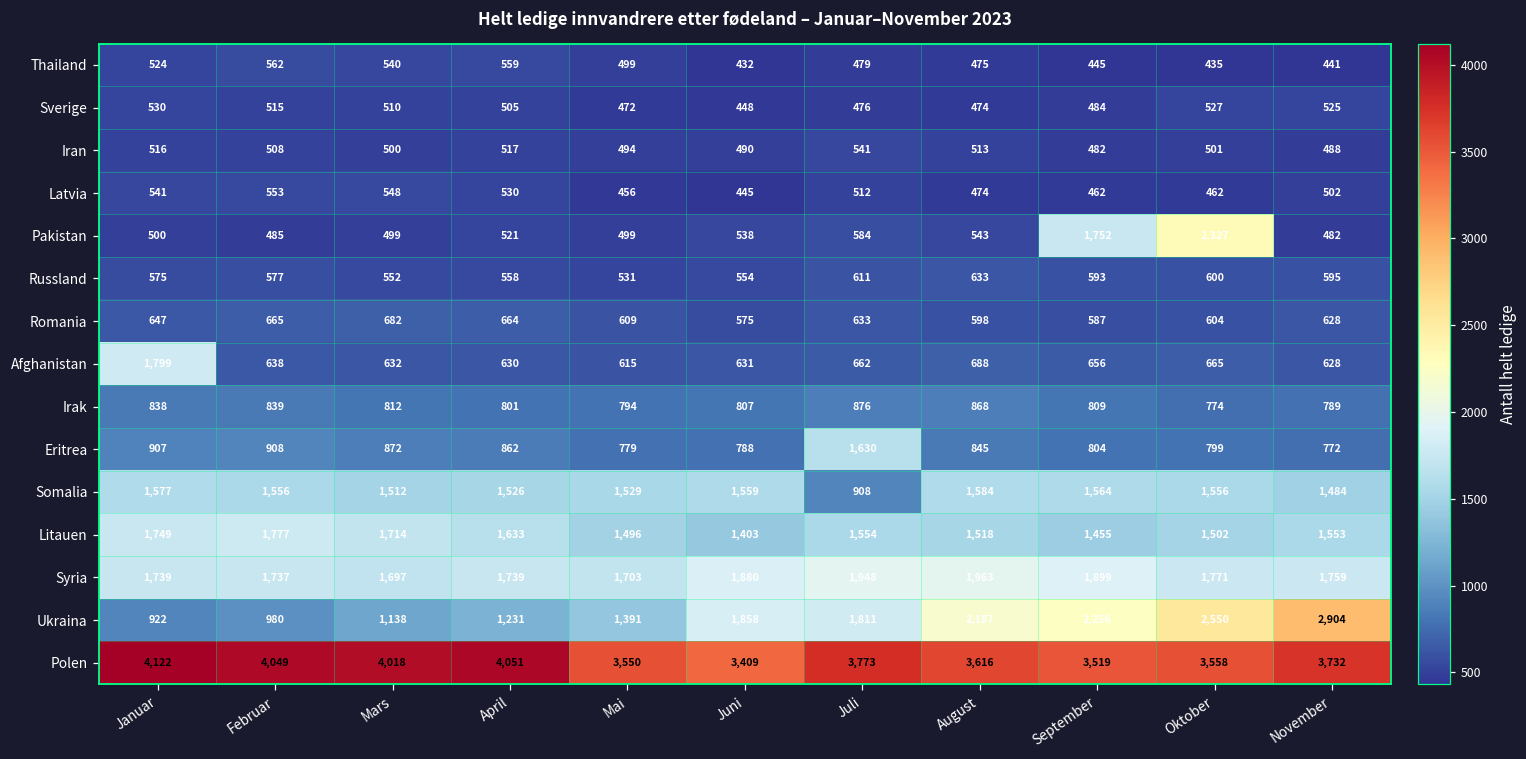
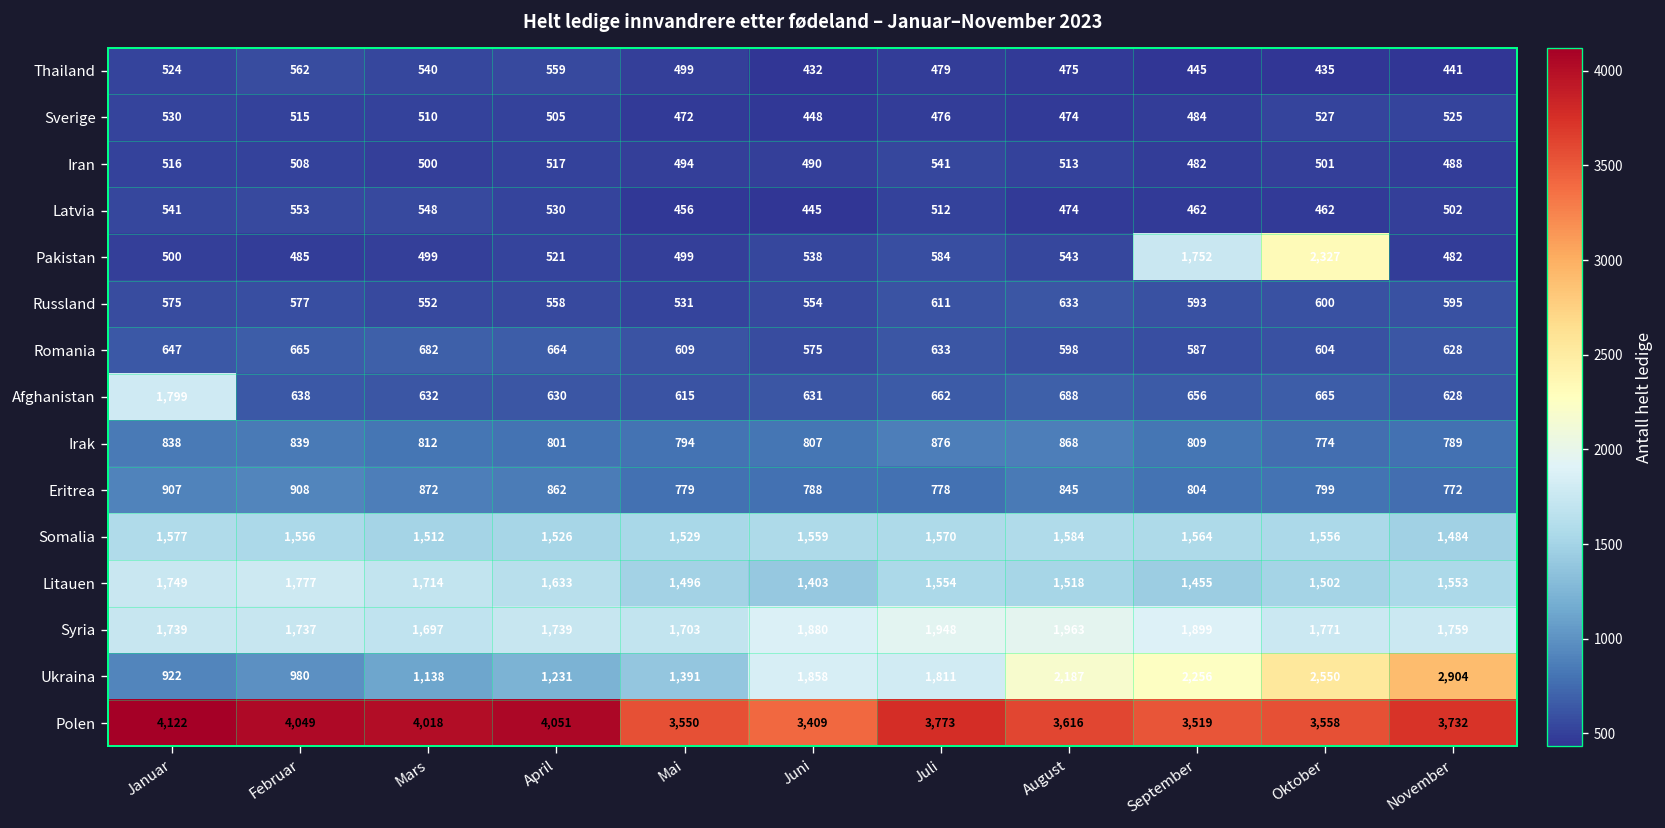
Eritrea, Juli: 1,630 -> 778
Somalia, Juli: 908 -> 1,570
